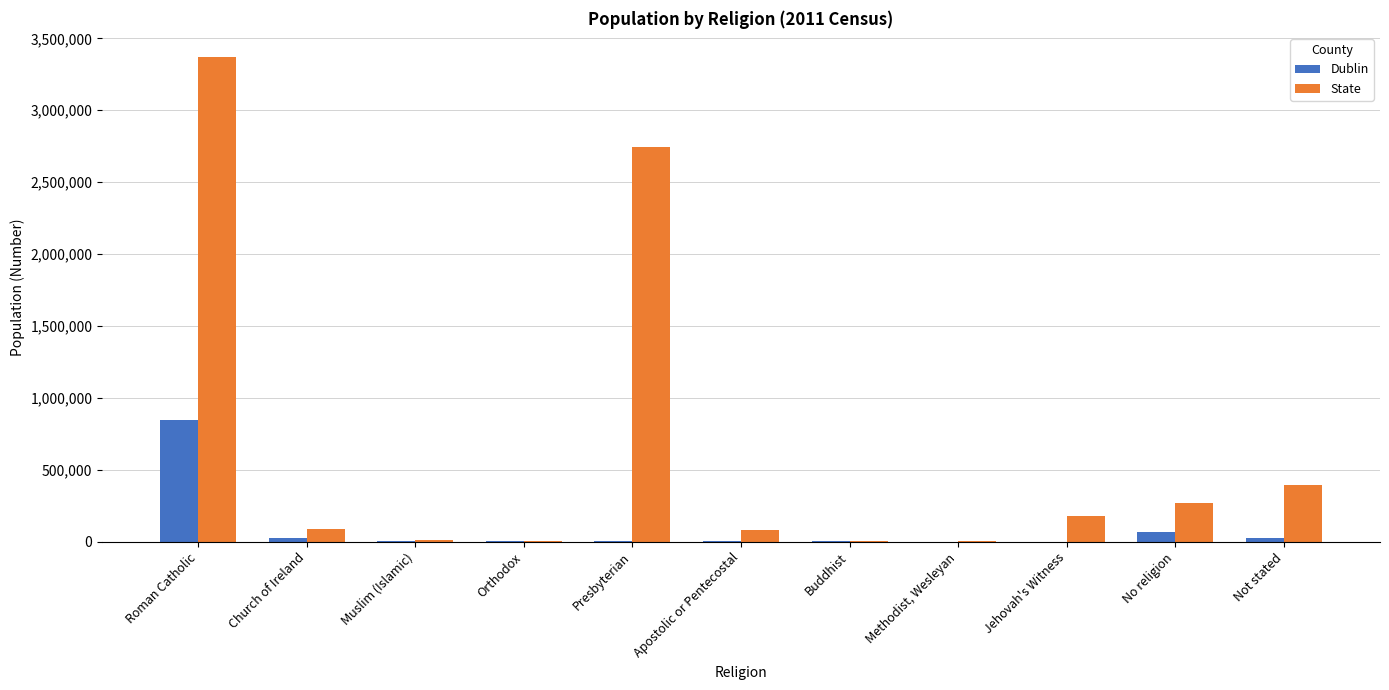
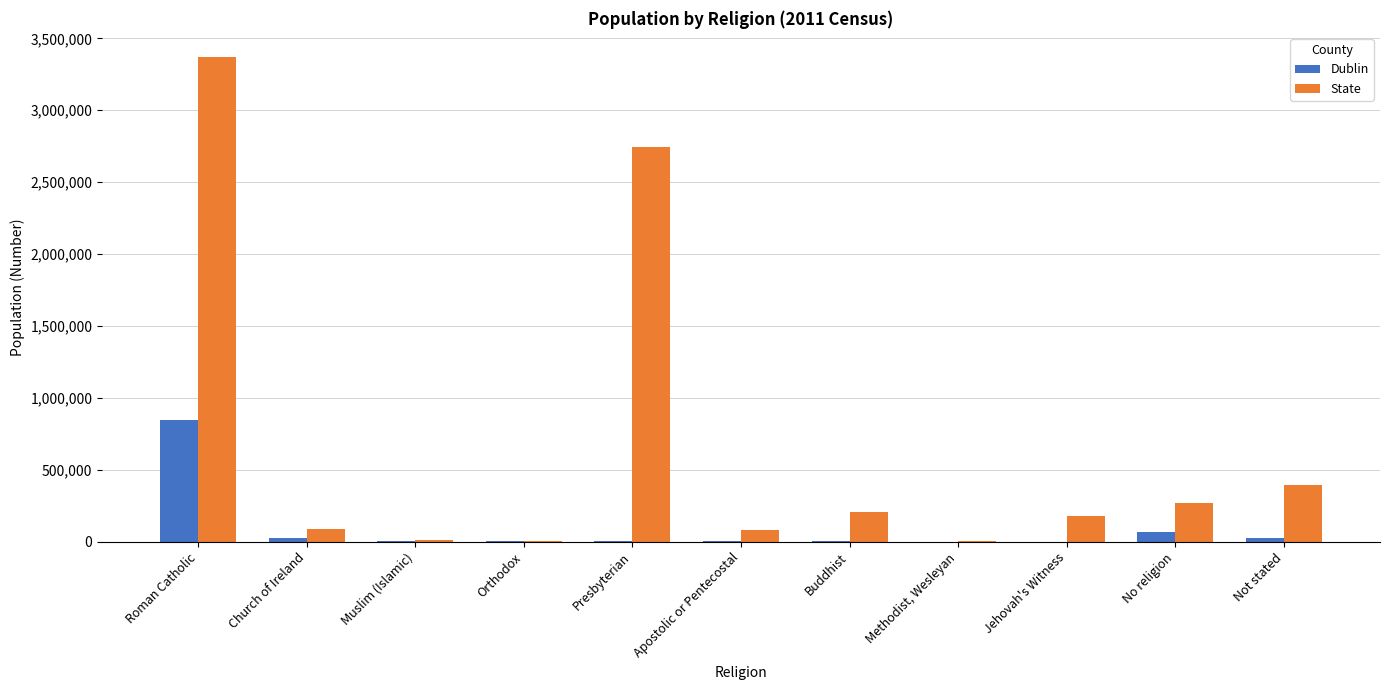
State, Buddhist: 0 -> 210,000
